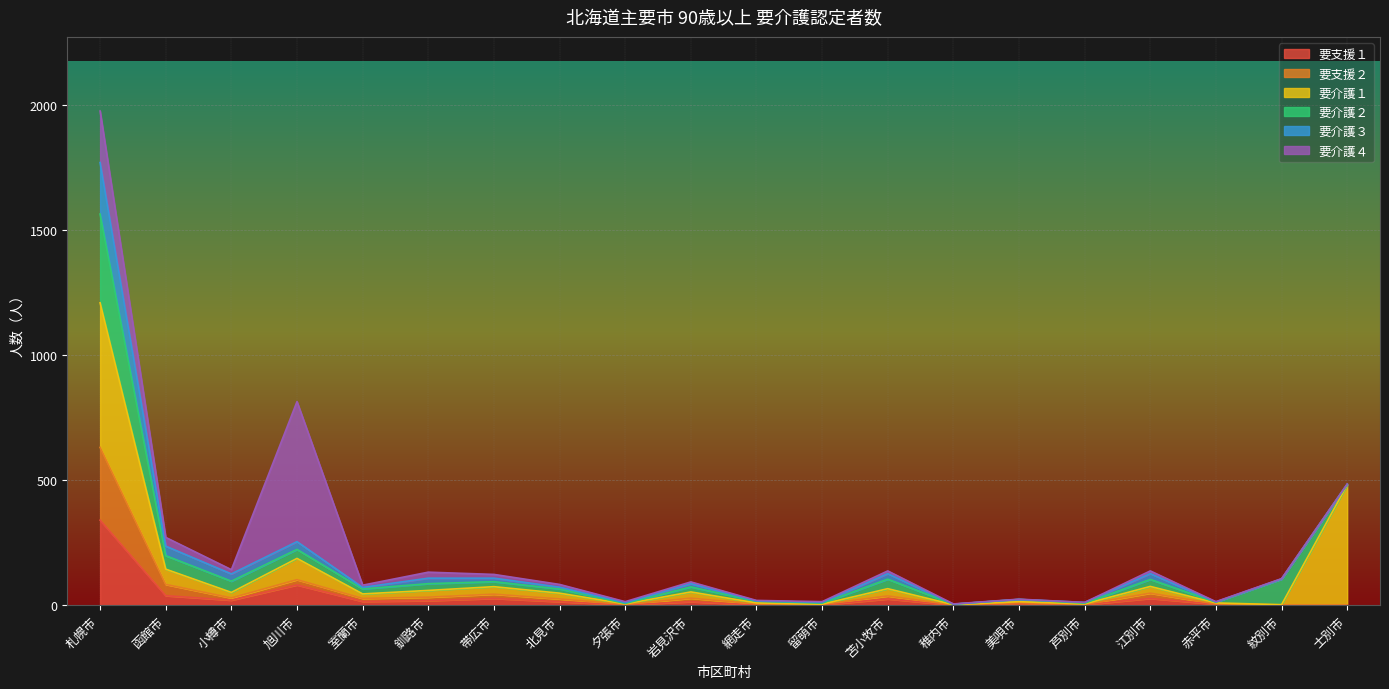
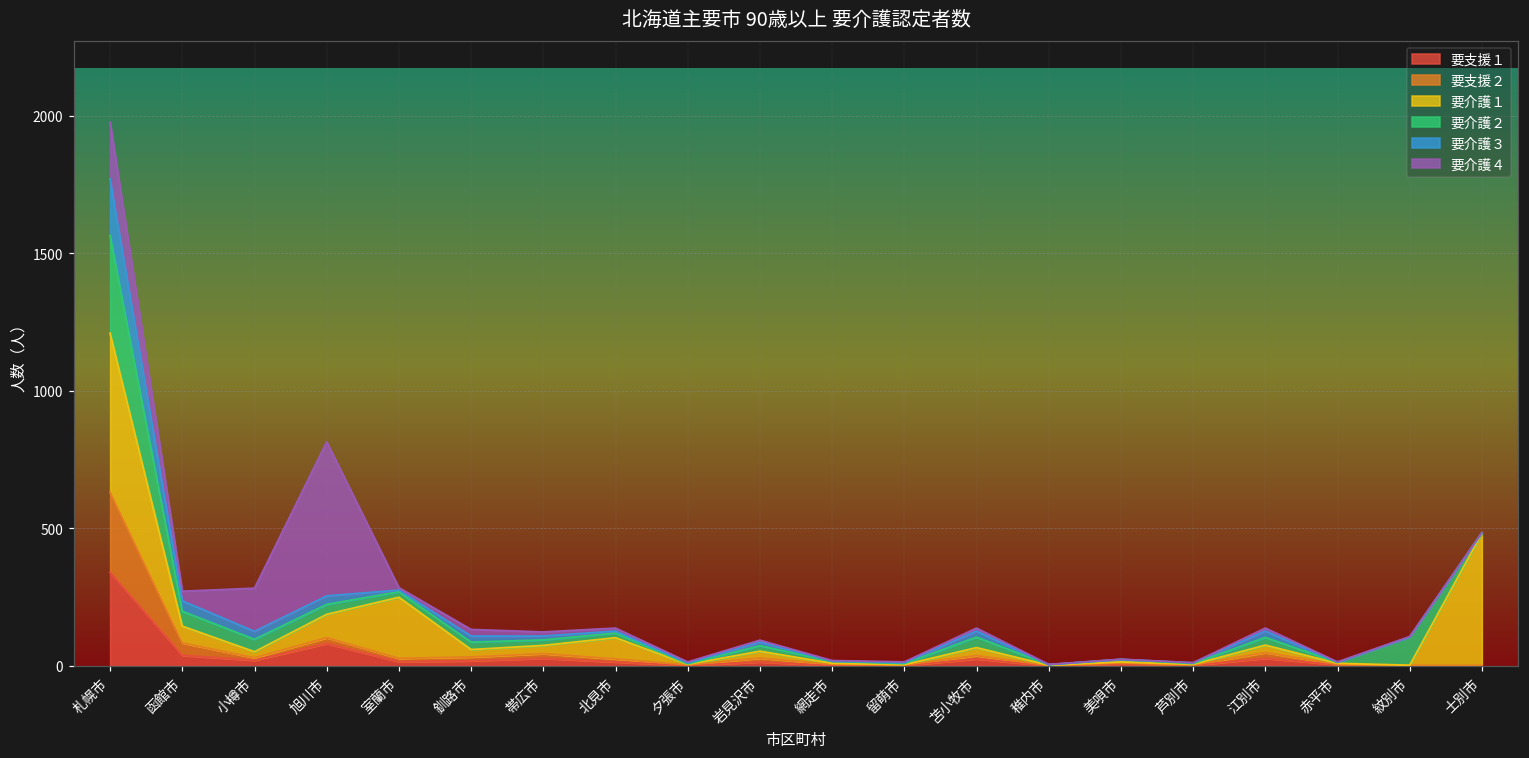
要介護４, 小樽市: 20 -> 160
要介護１, 室蘭市: 20 -> 220
要介護１, 北見市: 20 -> 80
